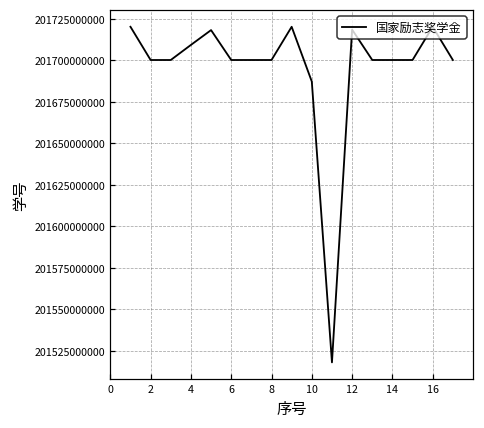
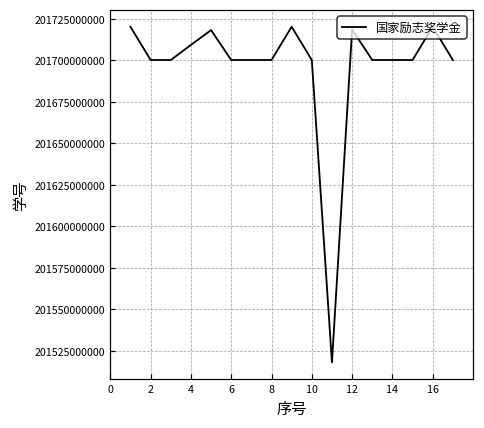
10: 201687000000 -> 201700000000
